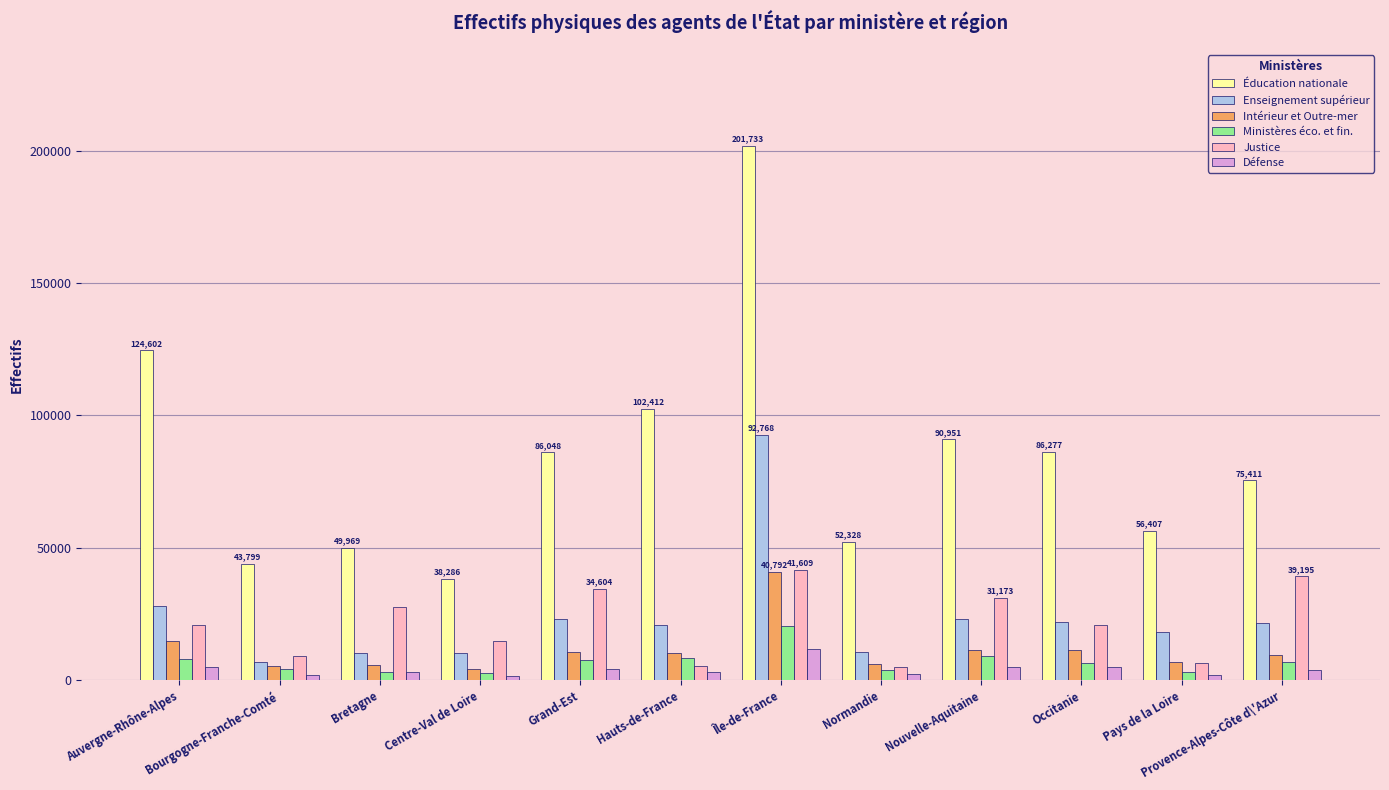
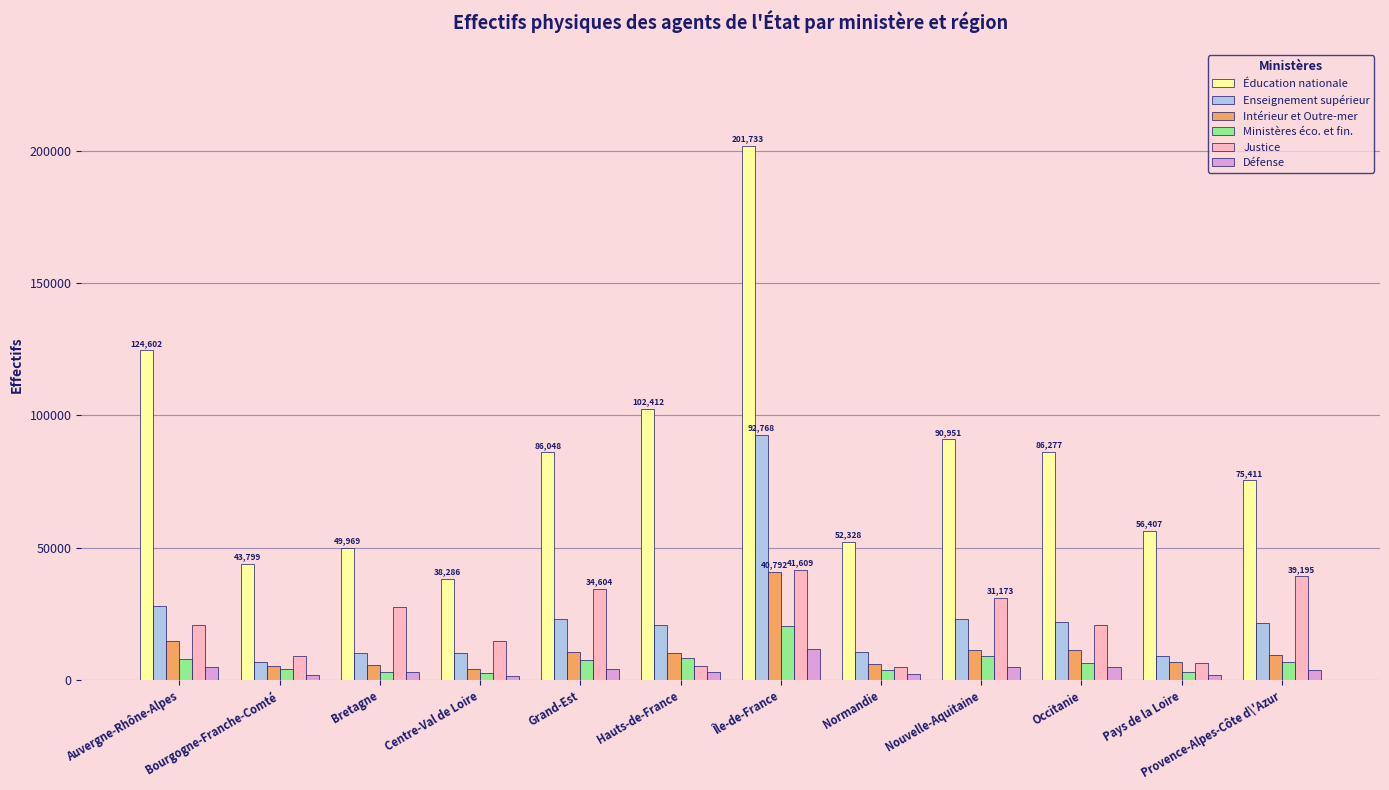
Enseignement supérieur, Pays de la Loire: 18000 -> 9000
